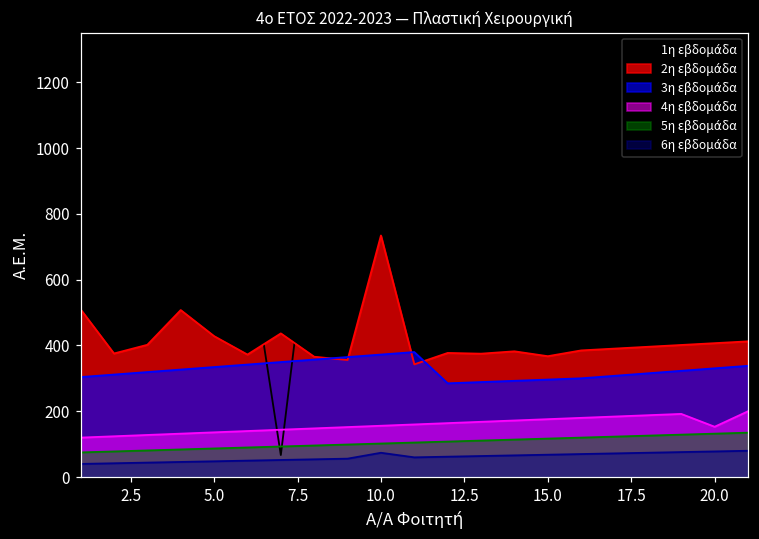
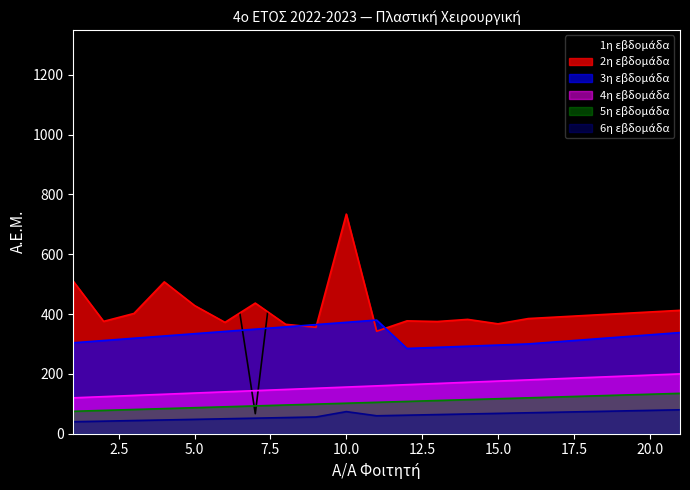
4η εβδομάδα, 20.0: 150 -> 200
